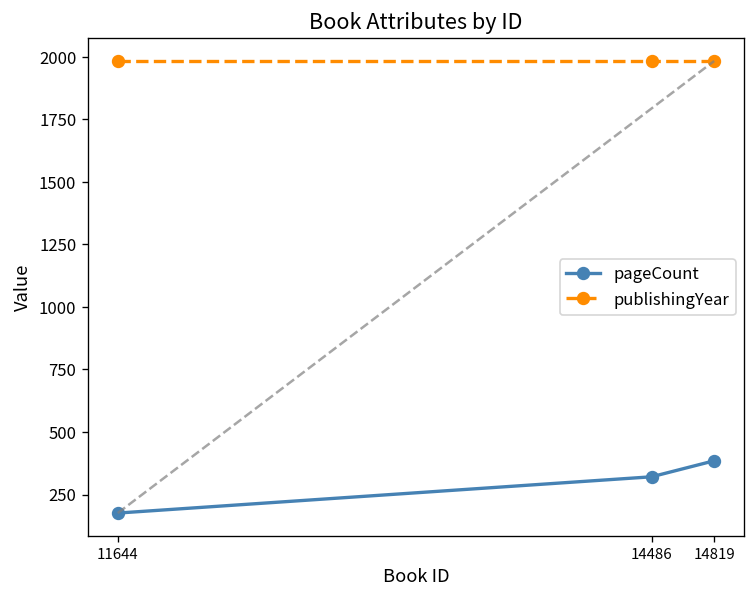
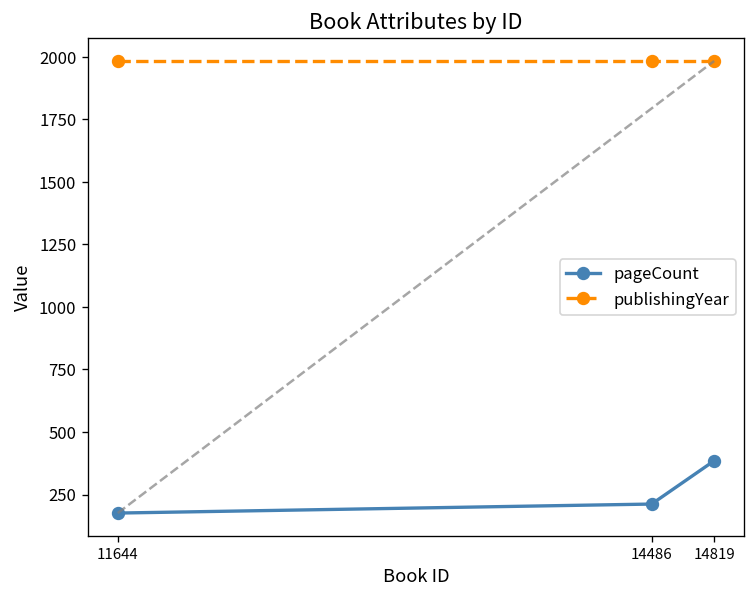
pageCount, 14486: 320 -> 210
